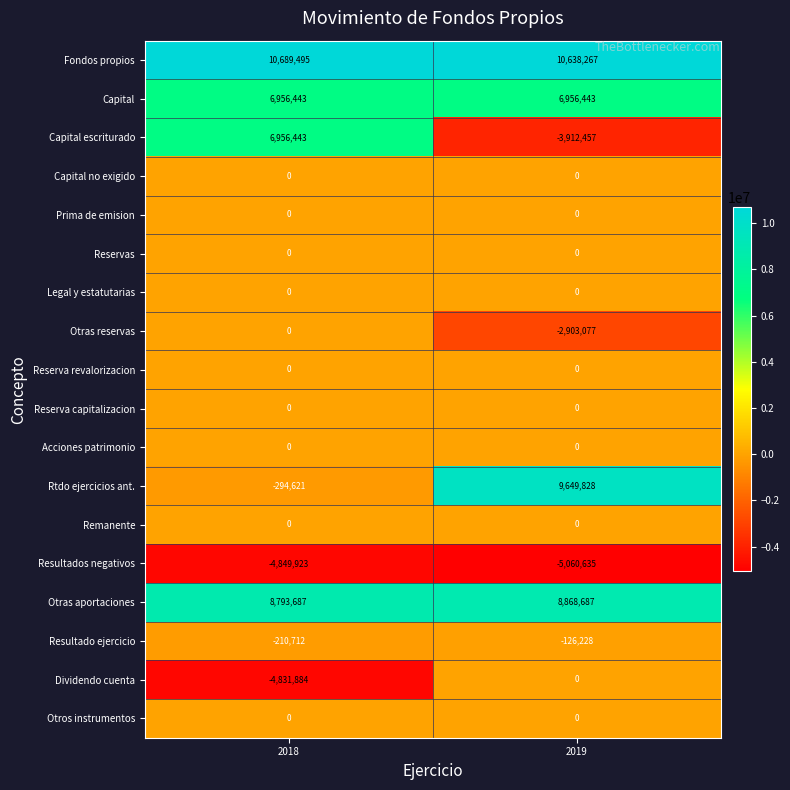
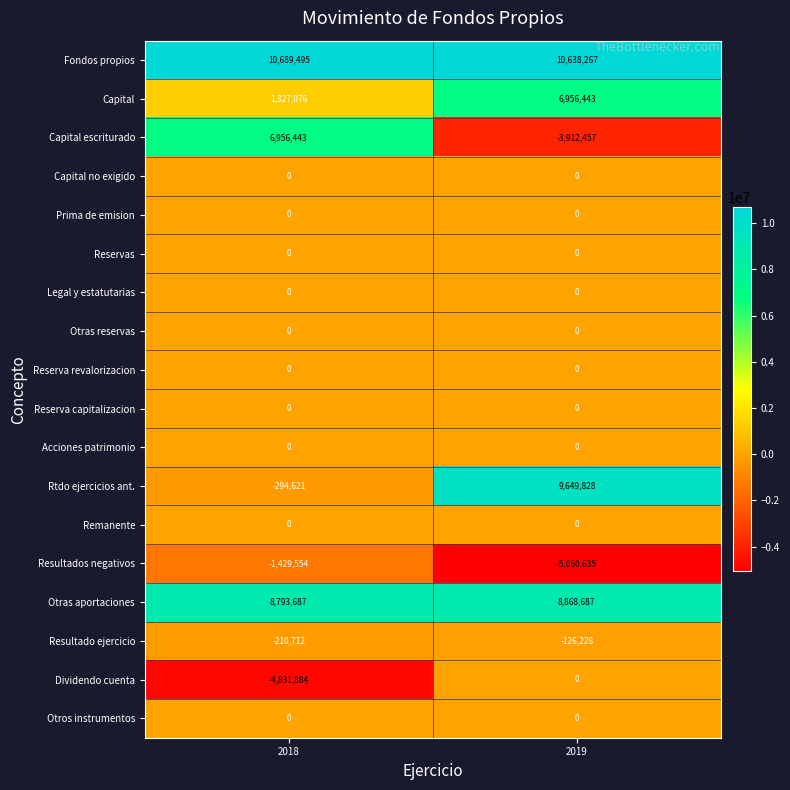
Capital, 2018: 6,956,443 -> 1,327,076
Otras reservas, 2019: -2,903,077 -> 0
Resultados negativos, 2018: -4,849,923 -> -1,429,554
